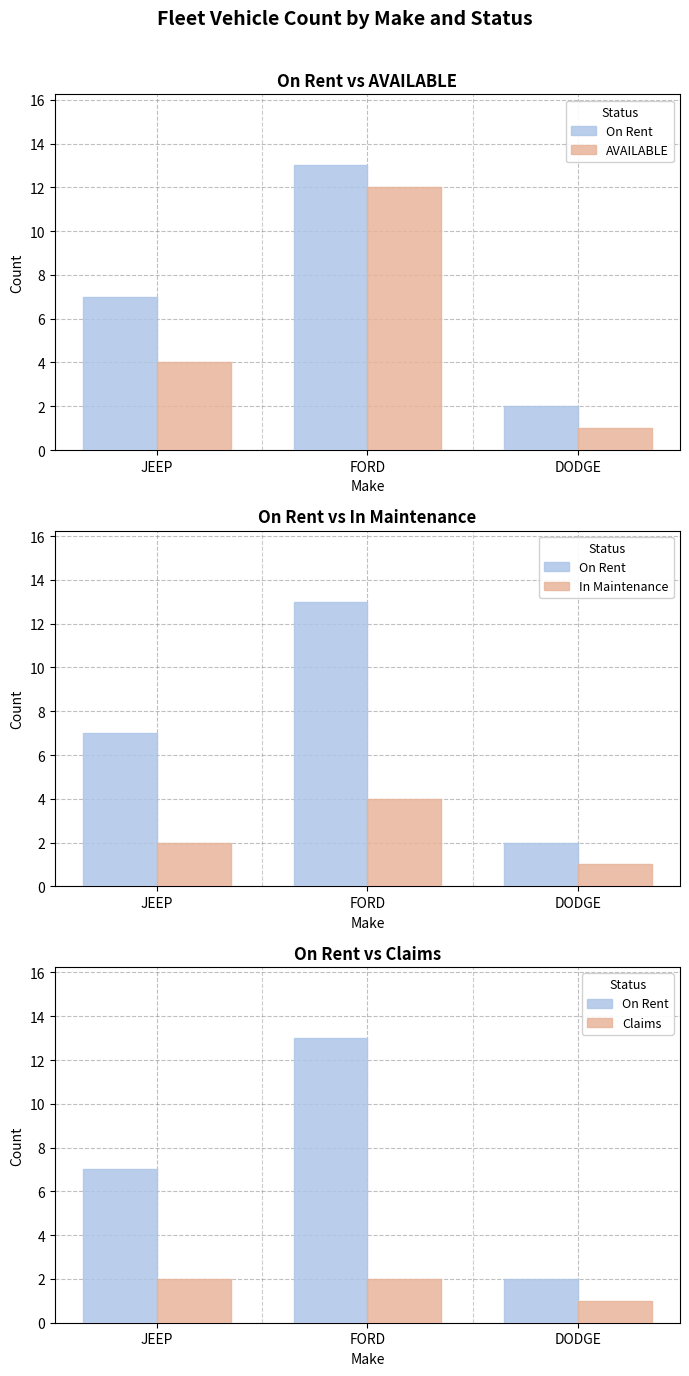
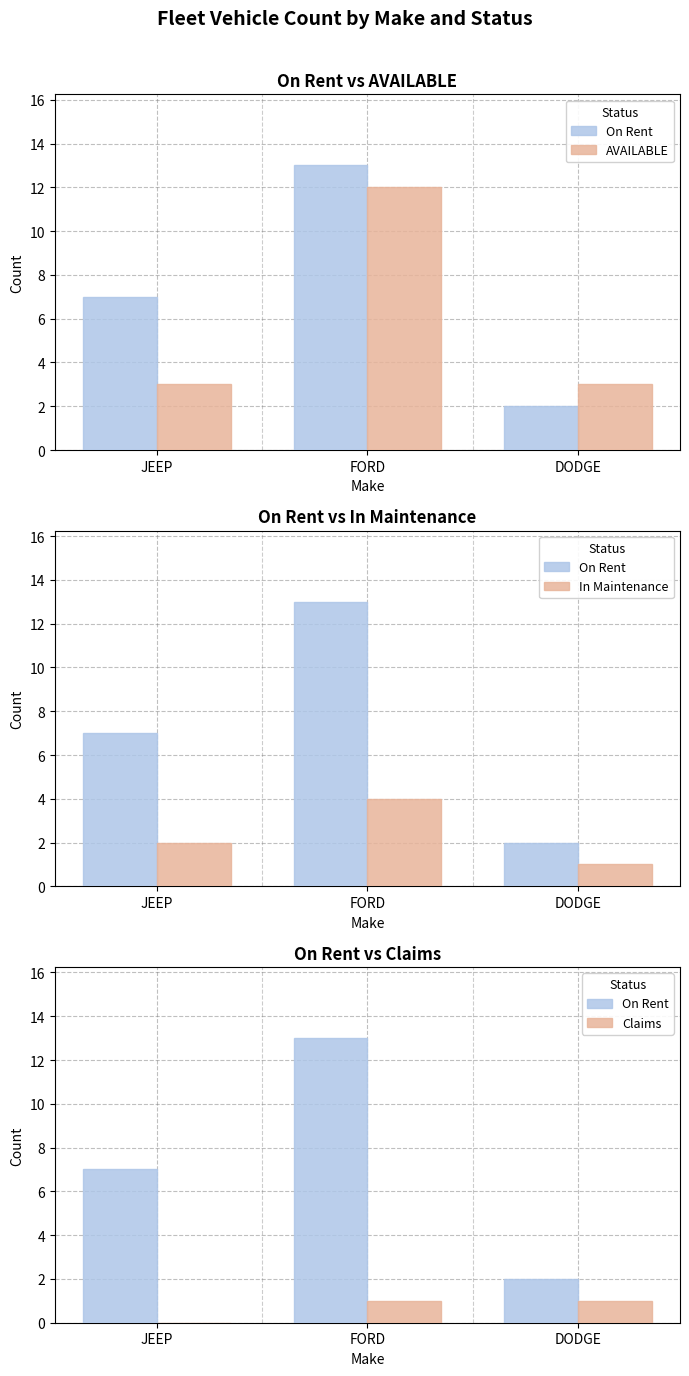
On Rent vs AVAILABLE, AVAILABLE, JEEP: 4 -> 3
On Rent vs AVAILABLE, AVAILABLE, DODGE: 1 -> 3
On Rent vs Claims, Claims, JEEP: 2 -> 0
On Rent vs Claims, Claims, FORD: 2 -> 1
